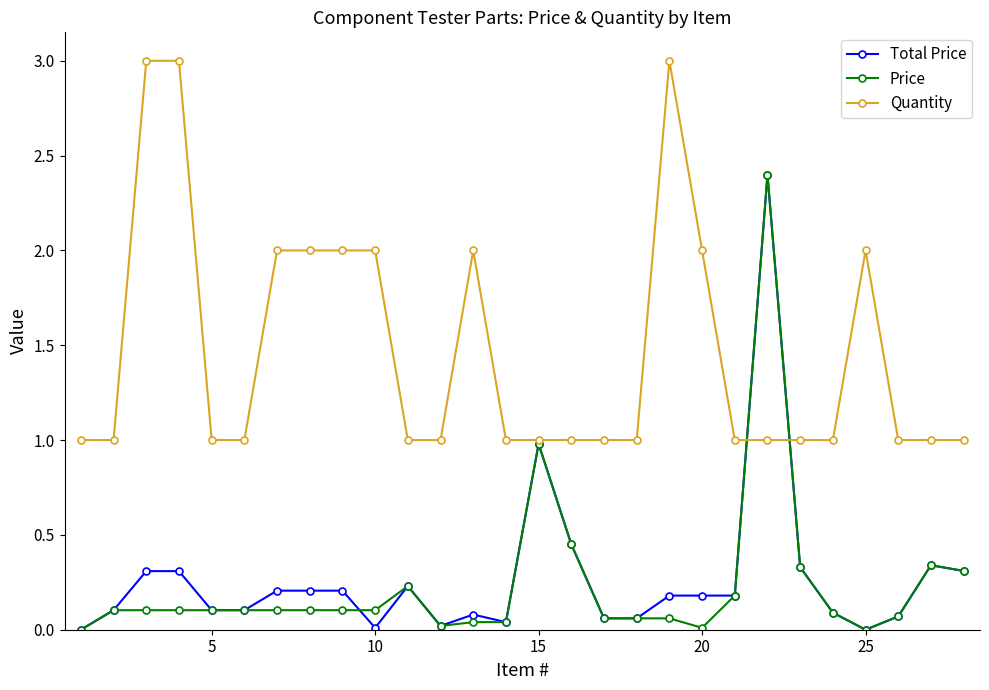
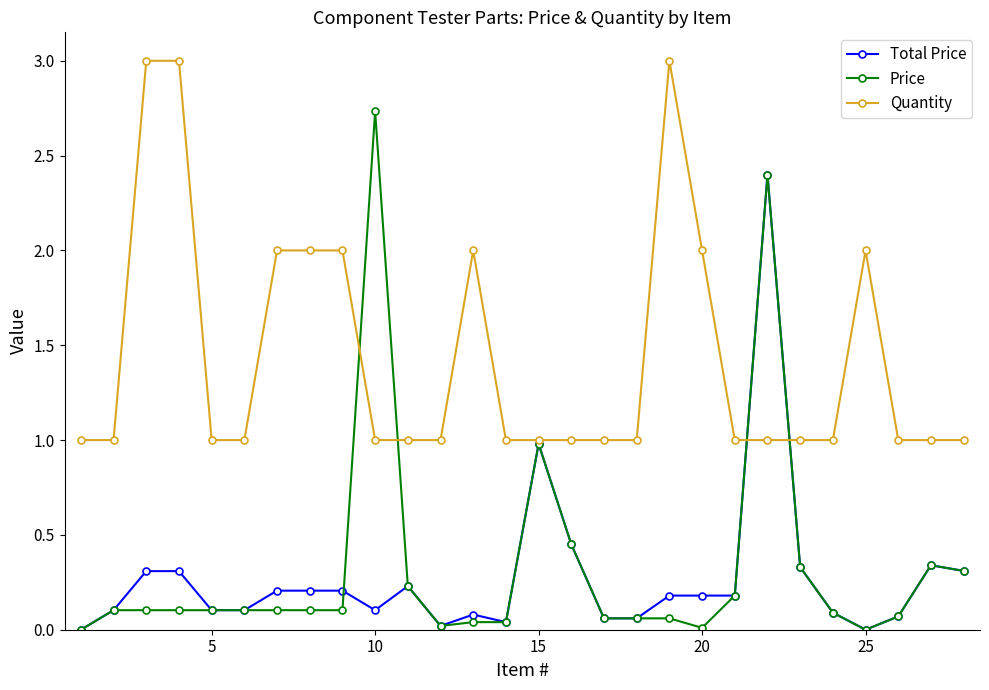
Total Price, 10: 0.01 -> 0.10
Price, 10: 0.10 -> 2.73
Quantity, 10: 2 -> 1
